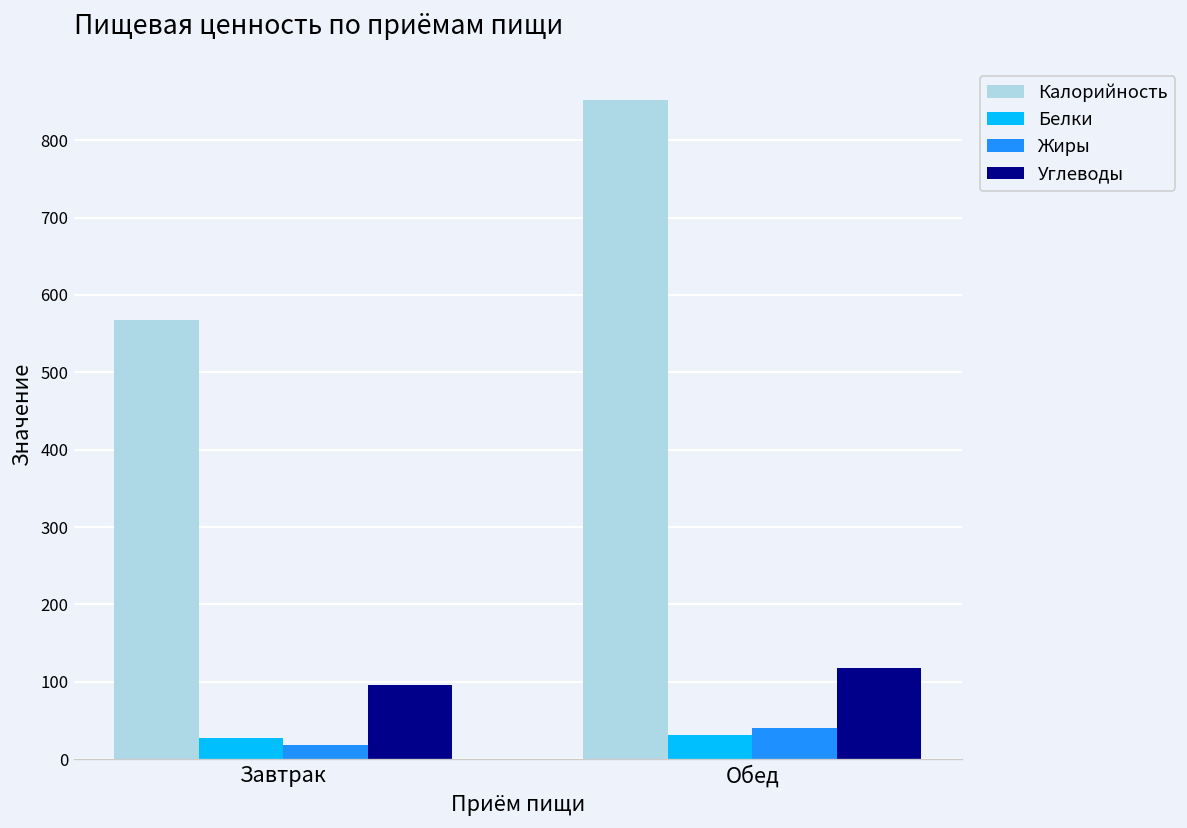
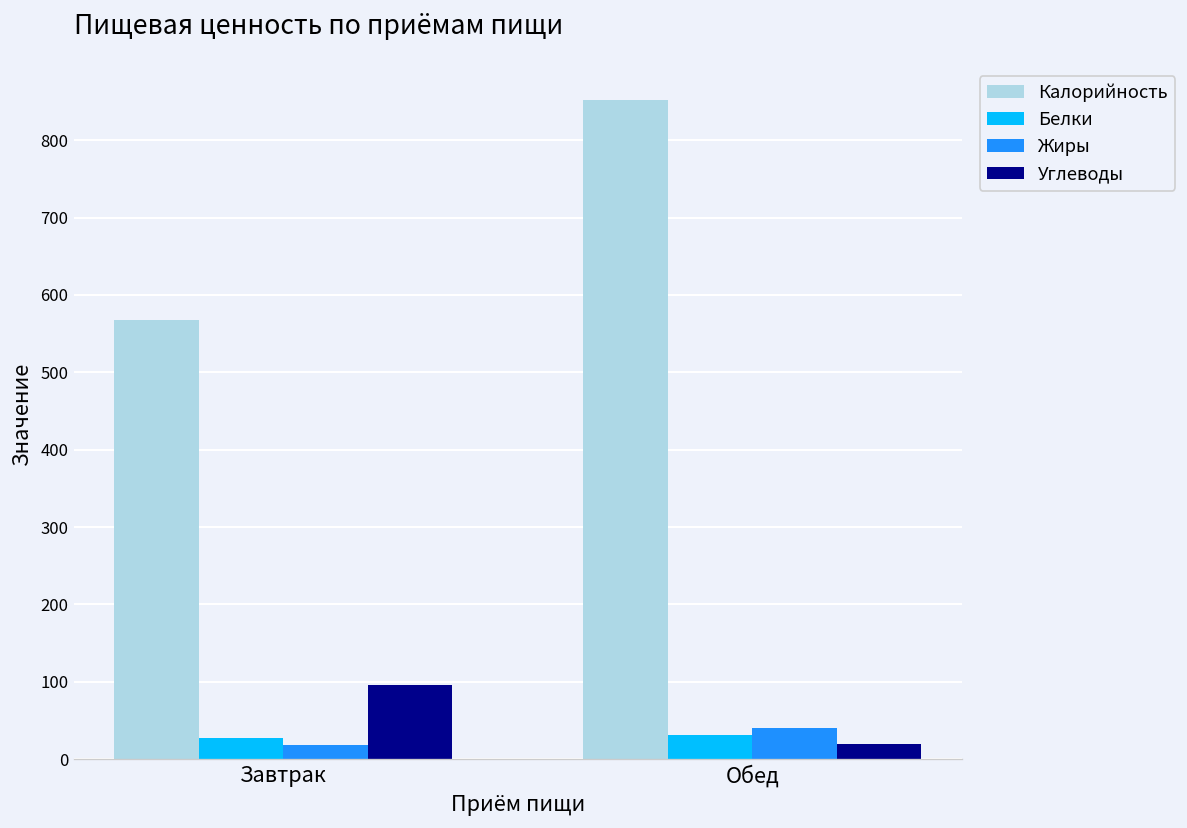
Углеводы, Обед: 120 -> 20
